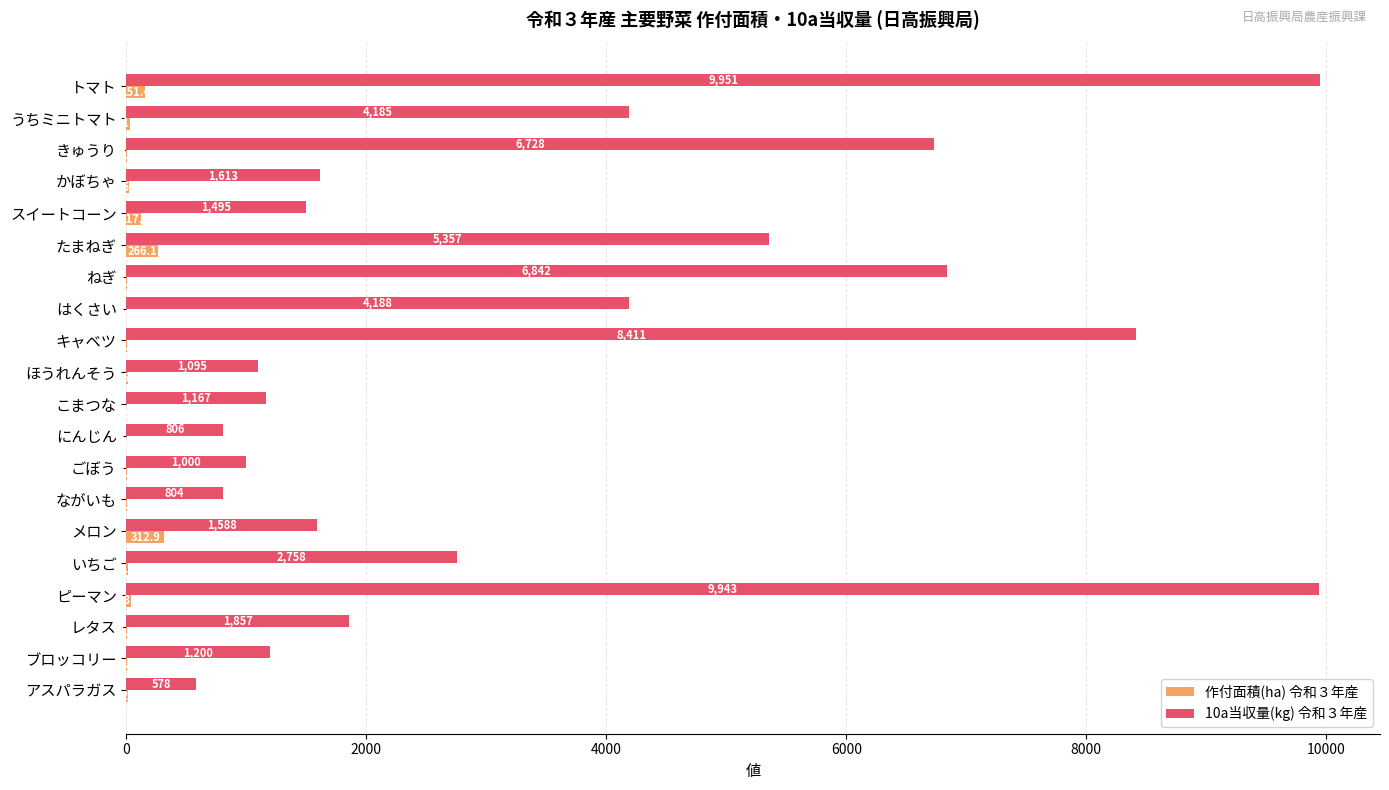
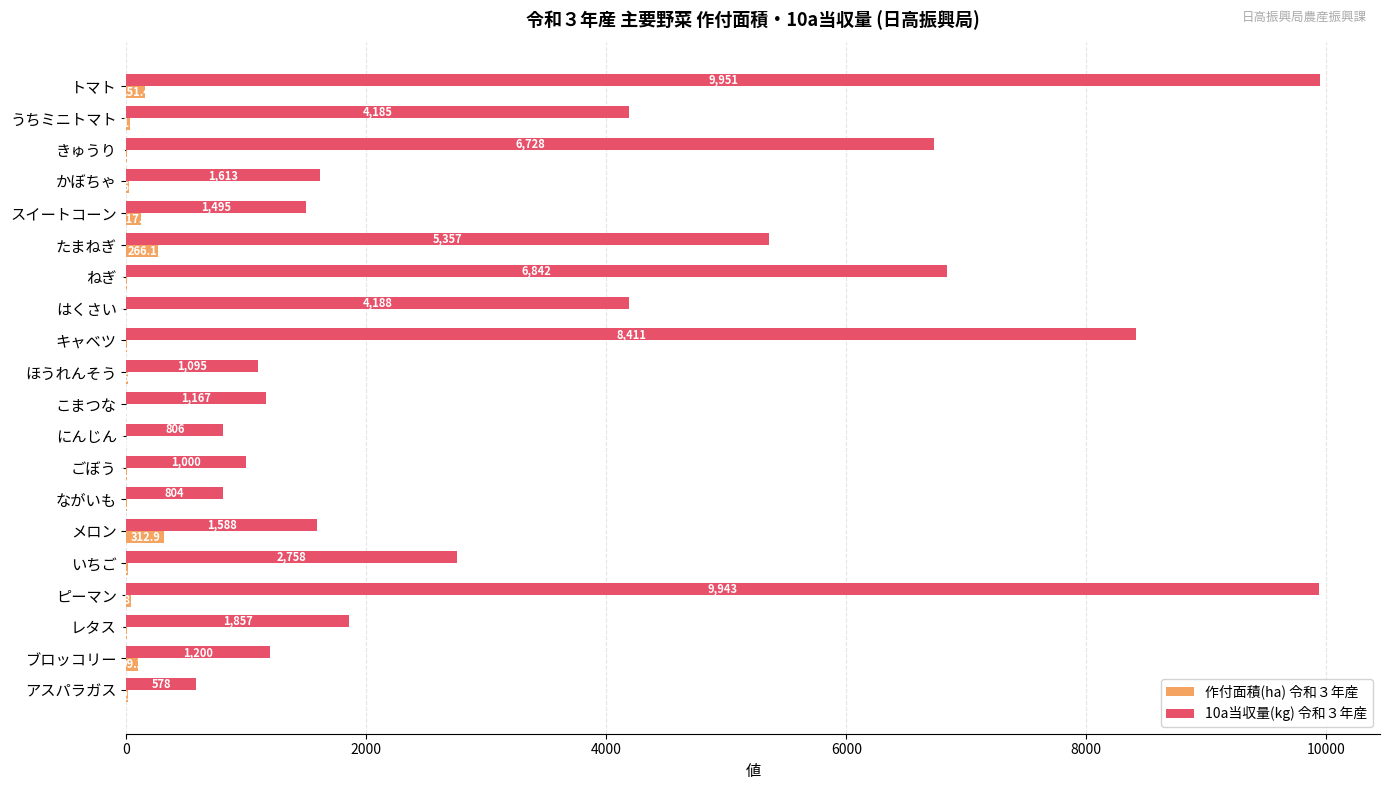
作付面積(ha) 令和３年産, ブロッコリー: 0 -> 100
